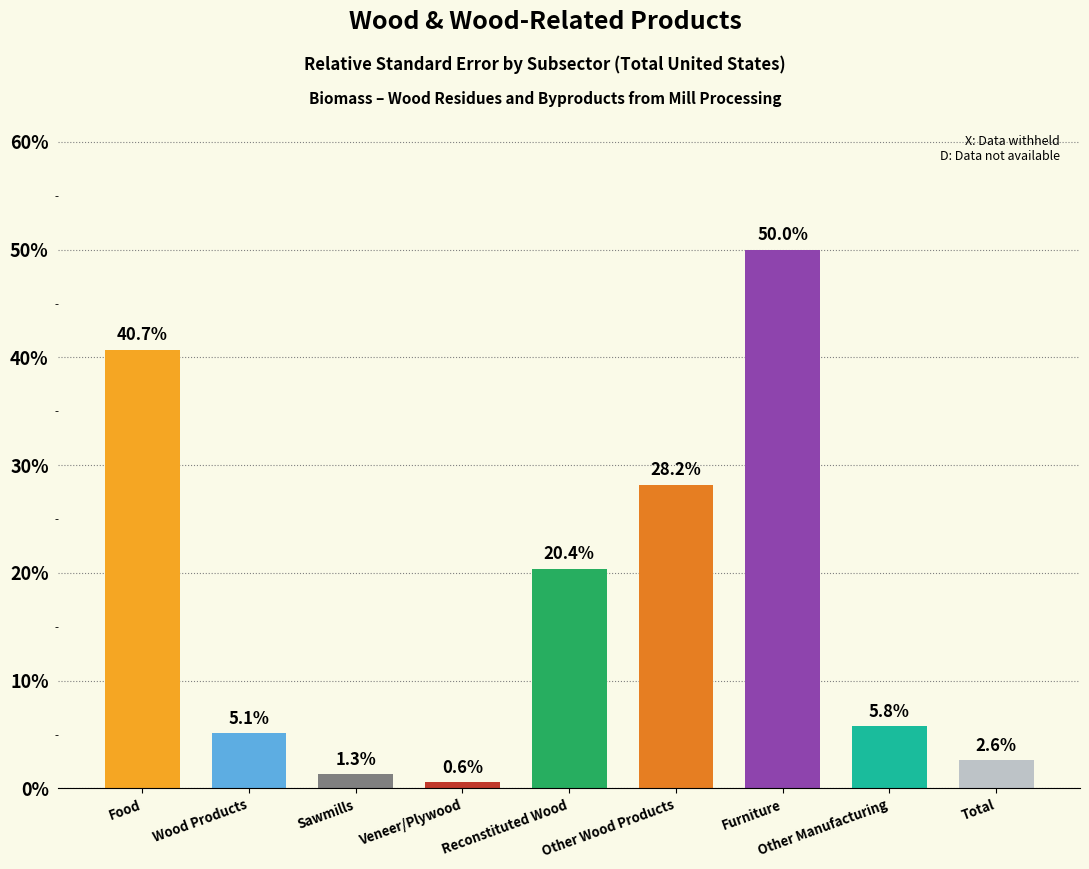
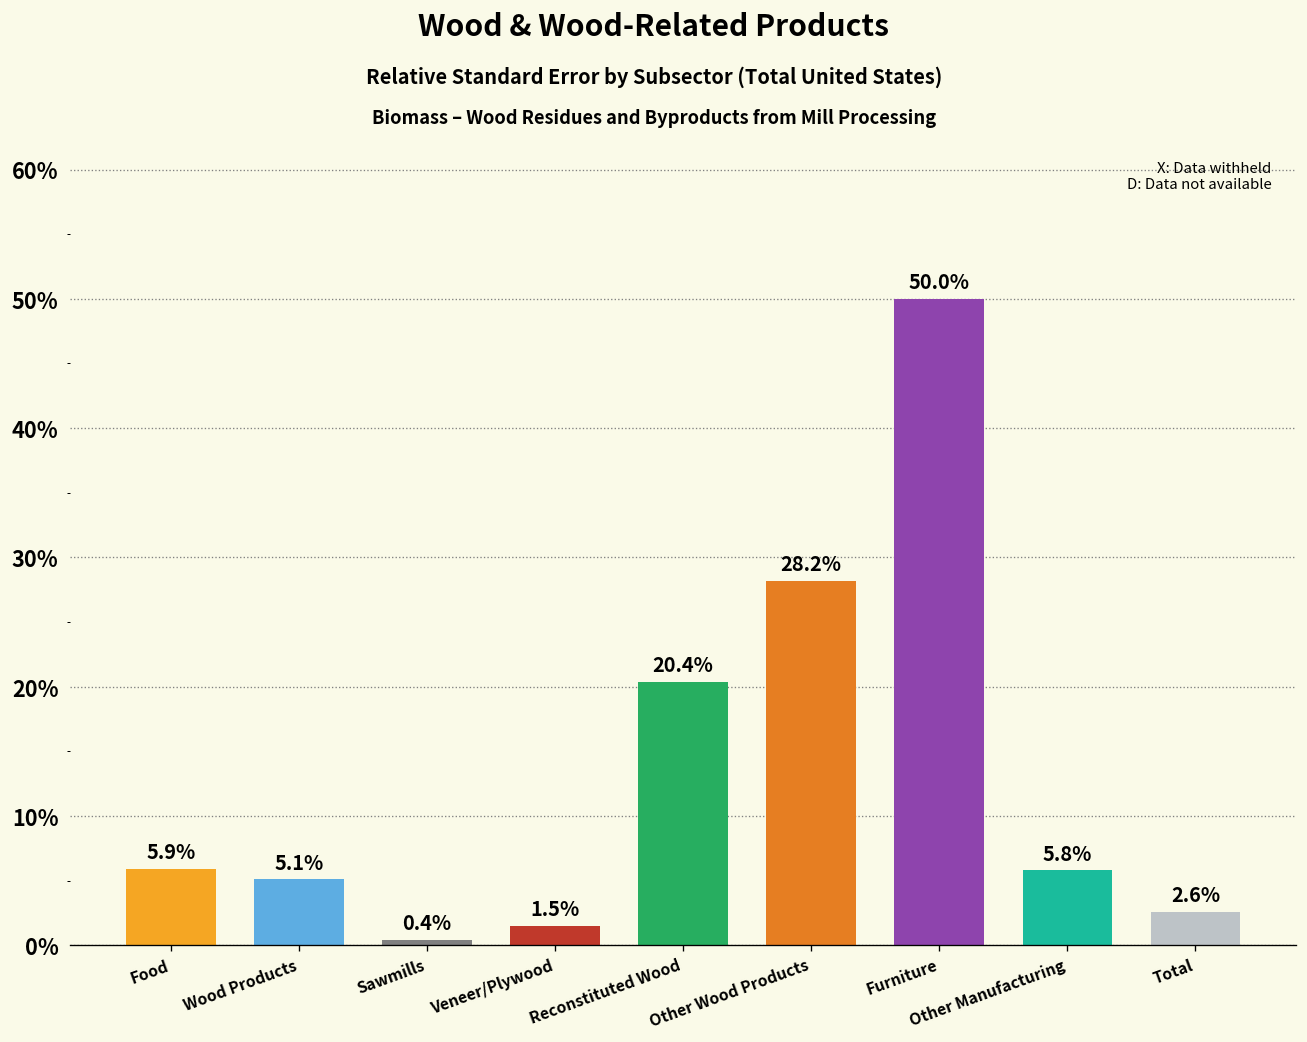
Food: 40.7% -> 5.9%
Sawmills: 1.3% -> 0.4%
Veneer/Plywood: 0.6% -> 1.5%
